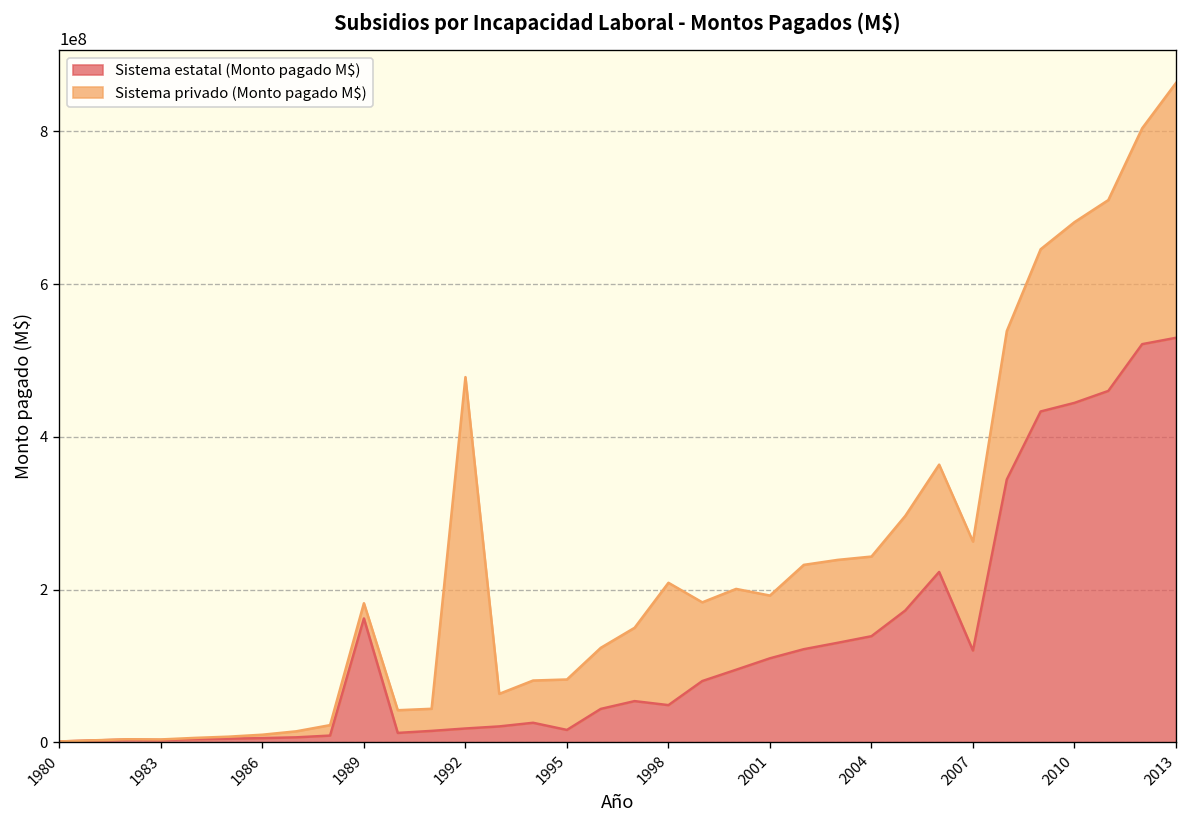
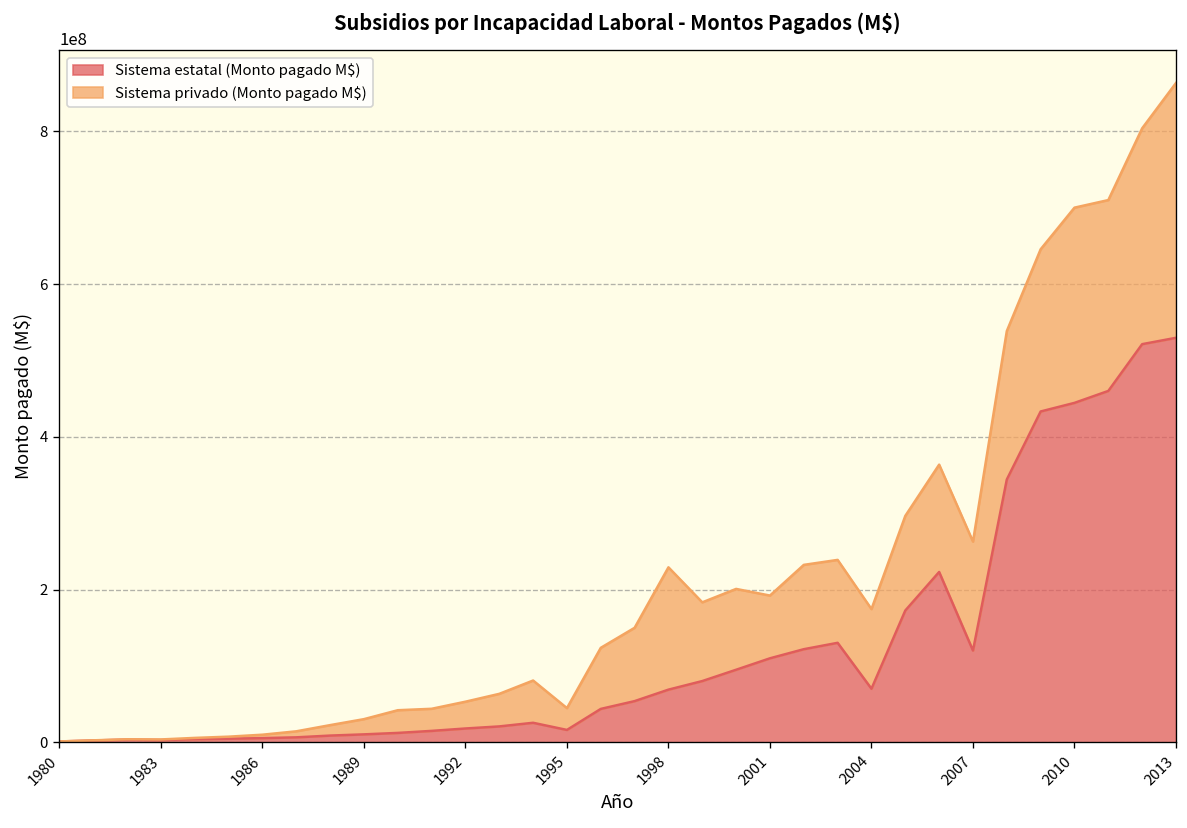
Sistema estatal (Monto pagado M$), 1989: 160000000 -> 10000000
Sistema privado (Monto pagado M$), 1992: 460000000 -> 40000000
Sistema privado (Monto pagado M$), 1995: 70000000 -> 30000000
Sistema estatal (Monto pagado M$), 1998: 50000000 -> 70000000
Sistema estatal (Monto pagado M$), 2004: 140000000 -> 70000000
Sistema privado (Monto pagado M$), 2010: 240000000 -> 260000000
